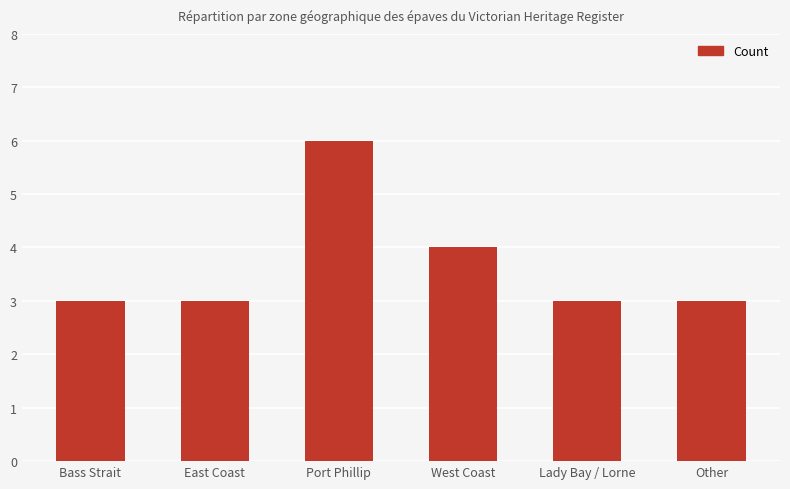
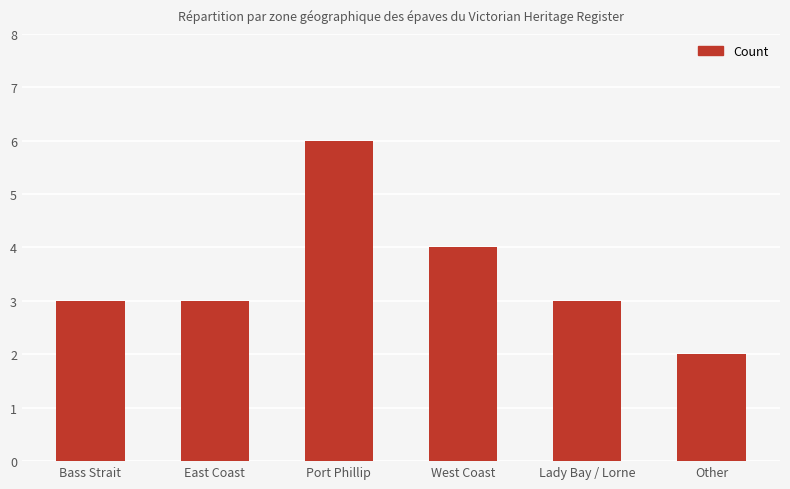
Other: 3 -> 2
